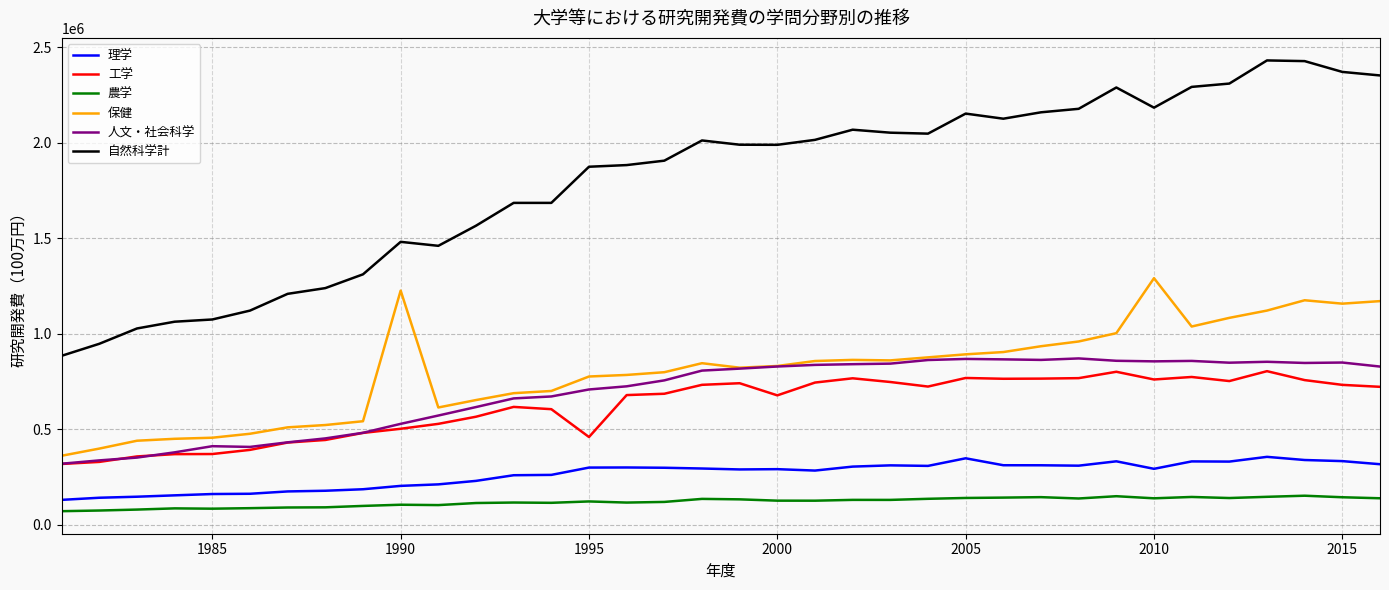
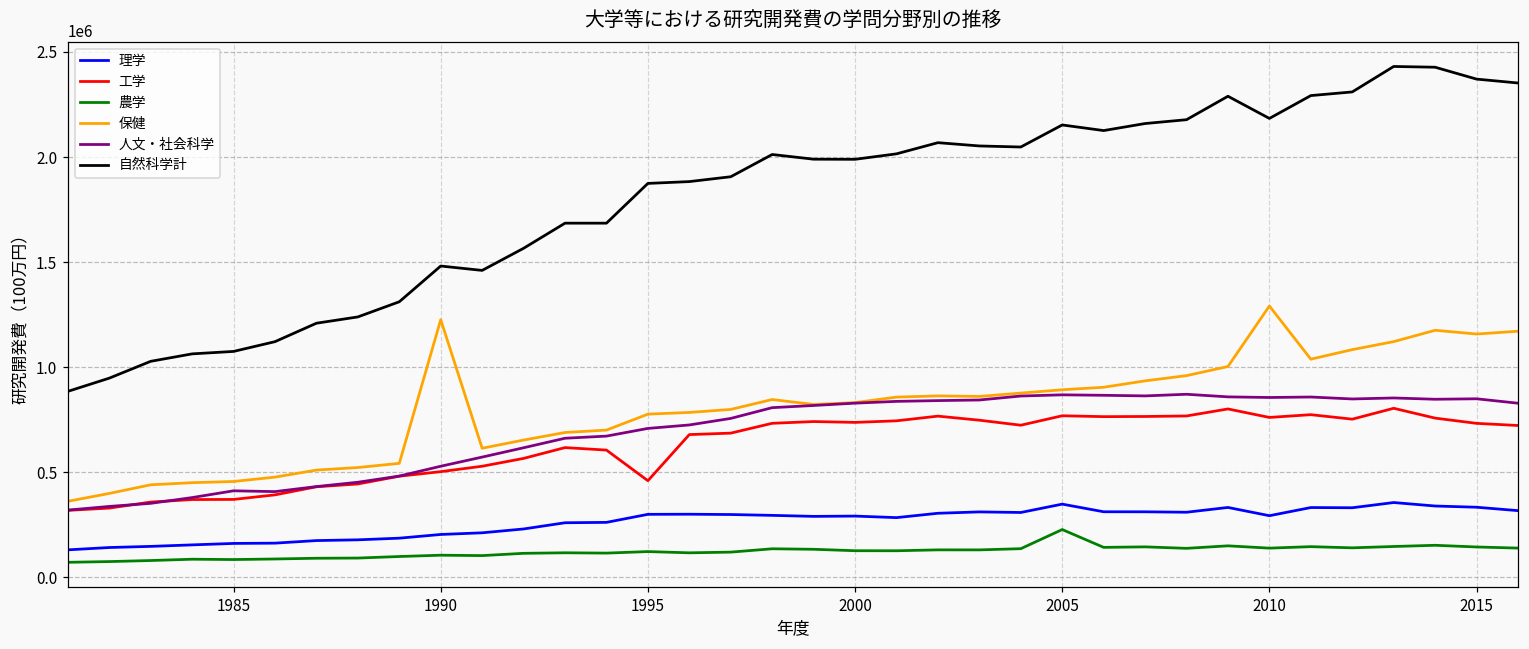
工学, 2000: 680000 -> 740000
農学, 2005: 140000 -> 230000
